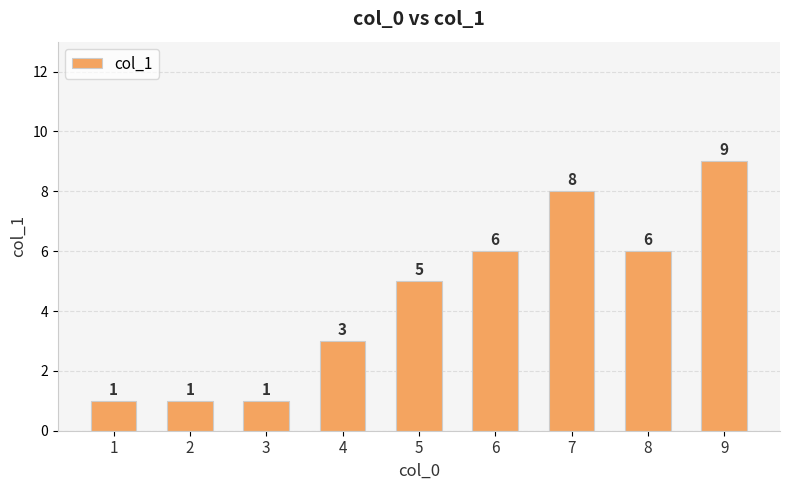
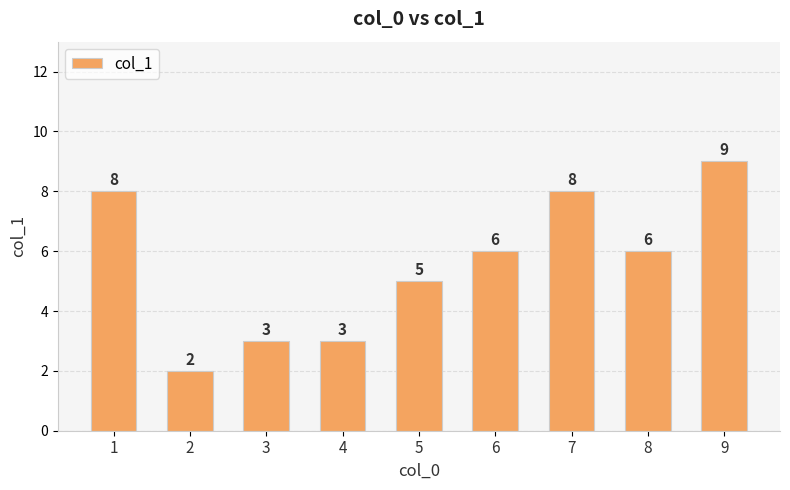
1: 1 -> 8
2: 1 -> 2
3: 1 -> 3
